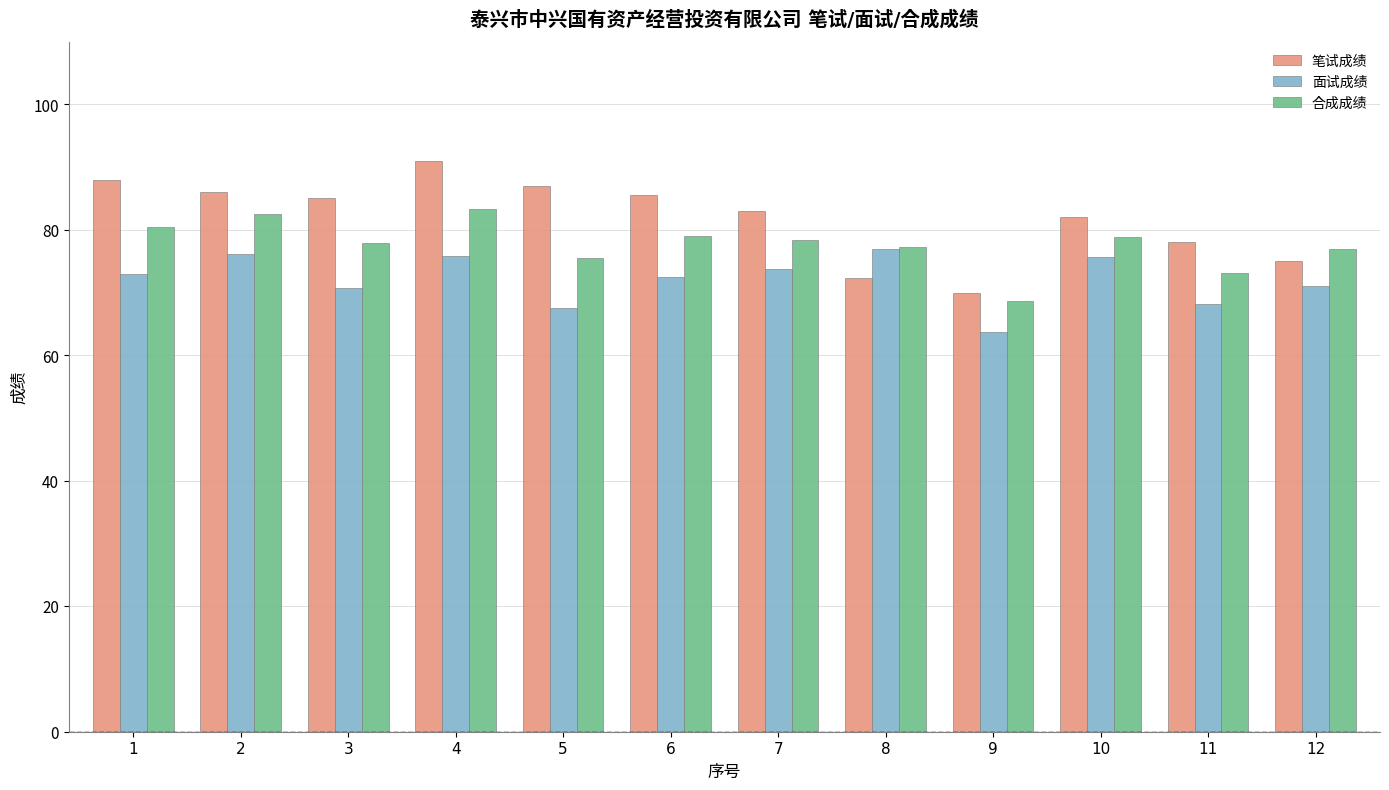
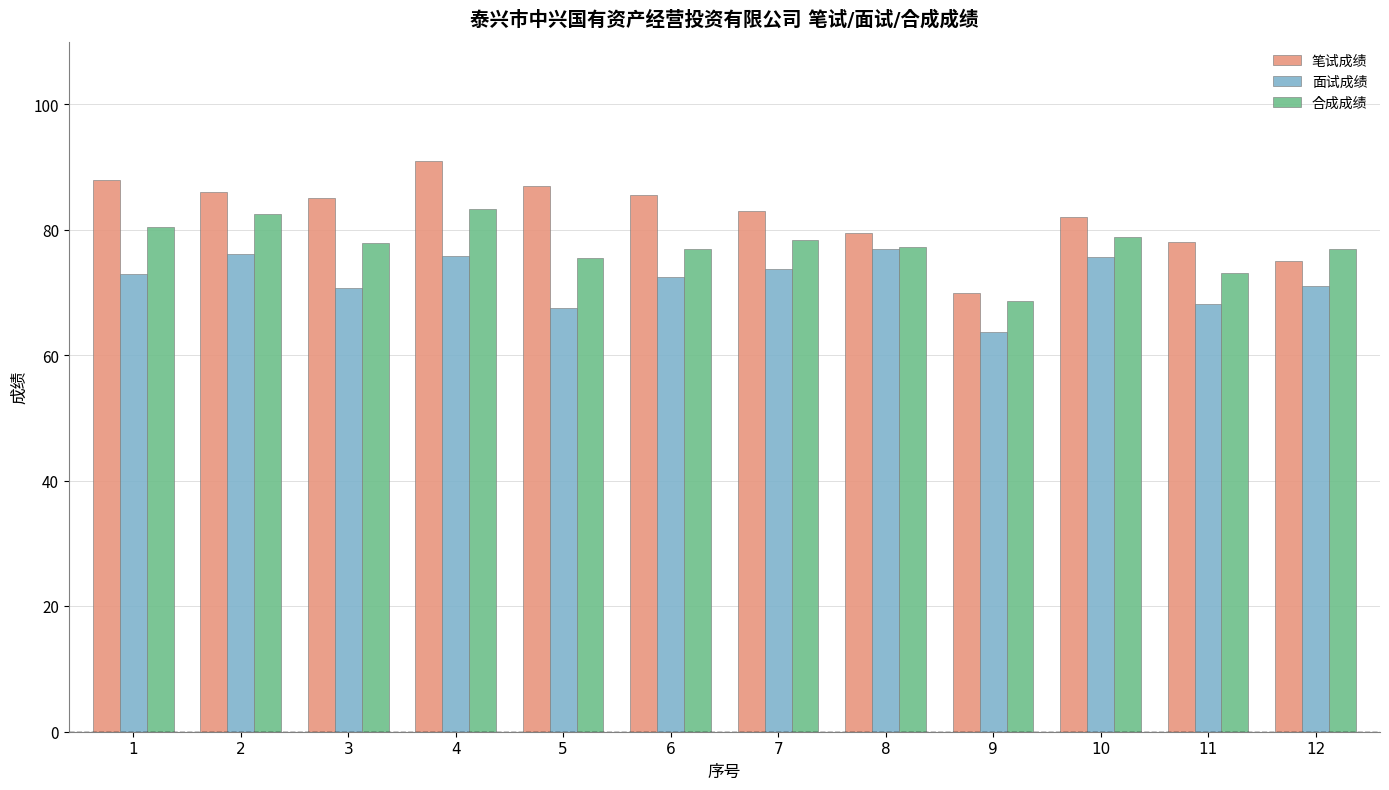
合成成绩, 6: 79 -> 77
笔试成绩, 8: 72 -> 80
